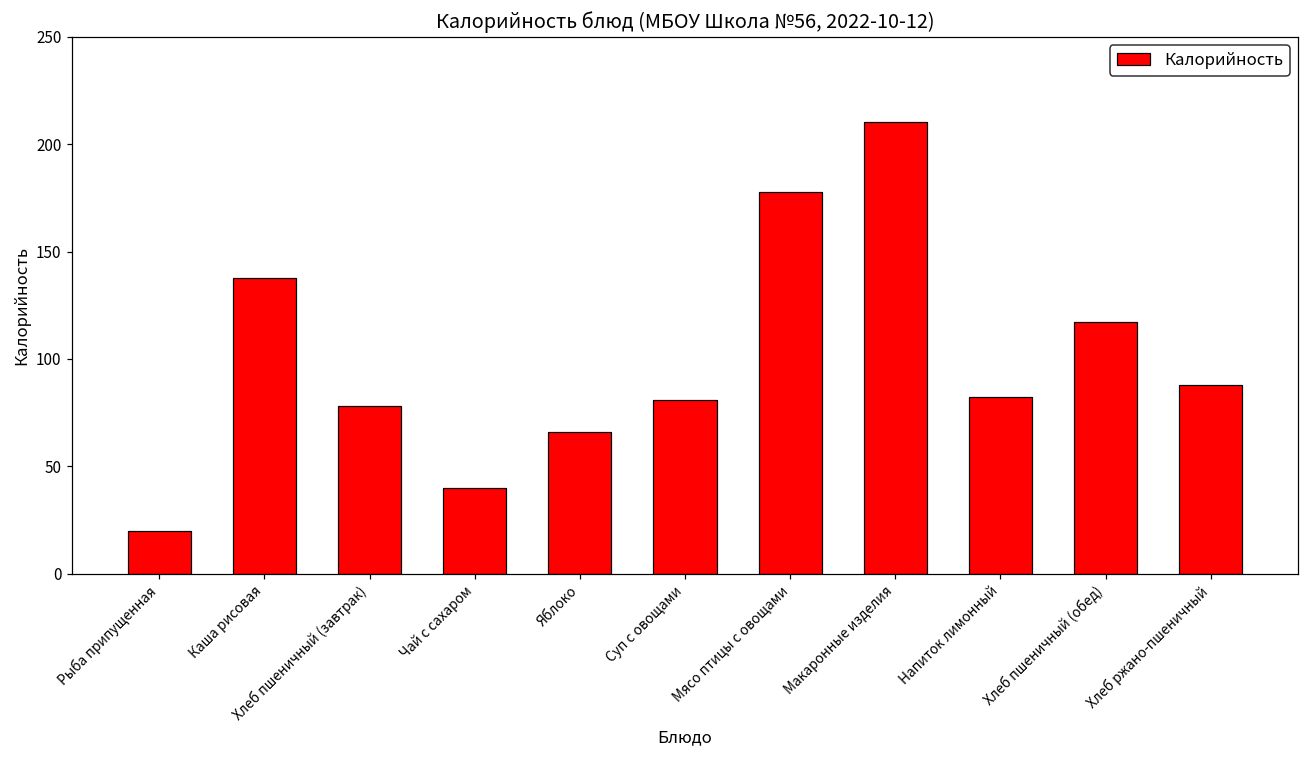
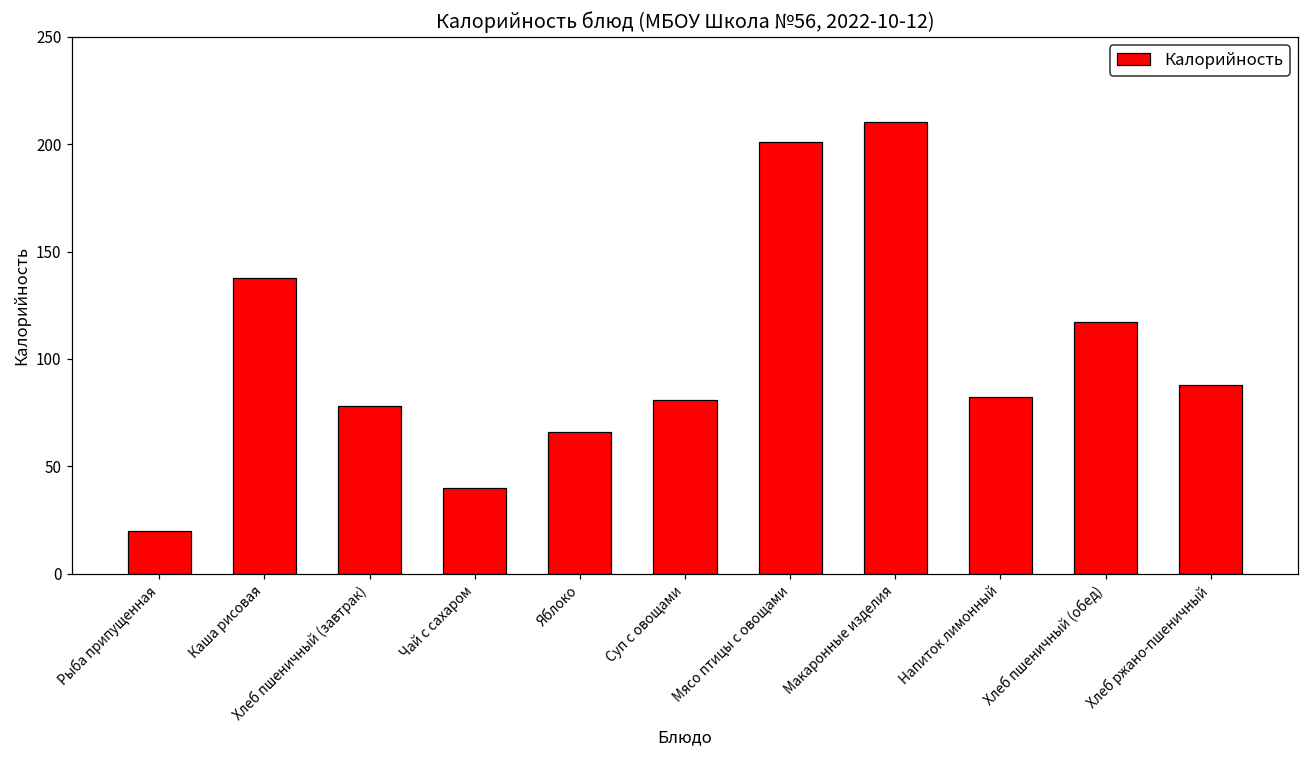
Мясо птицы с овощами: 178 -> 201
